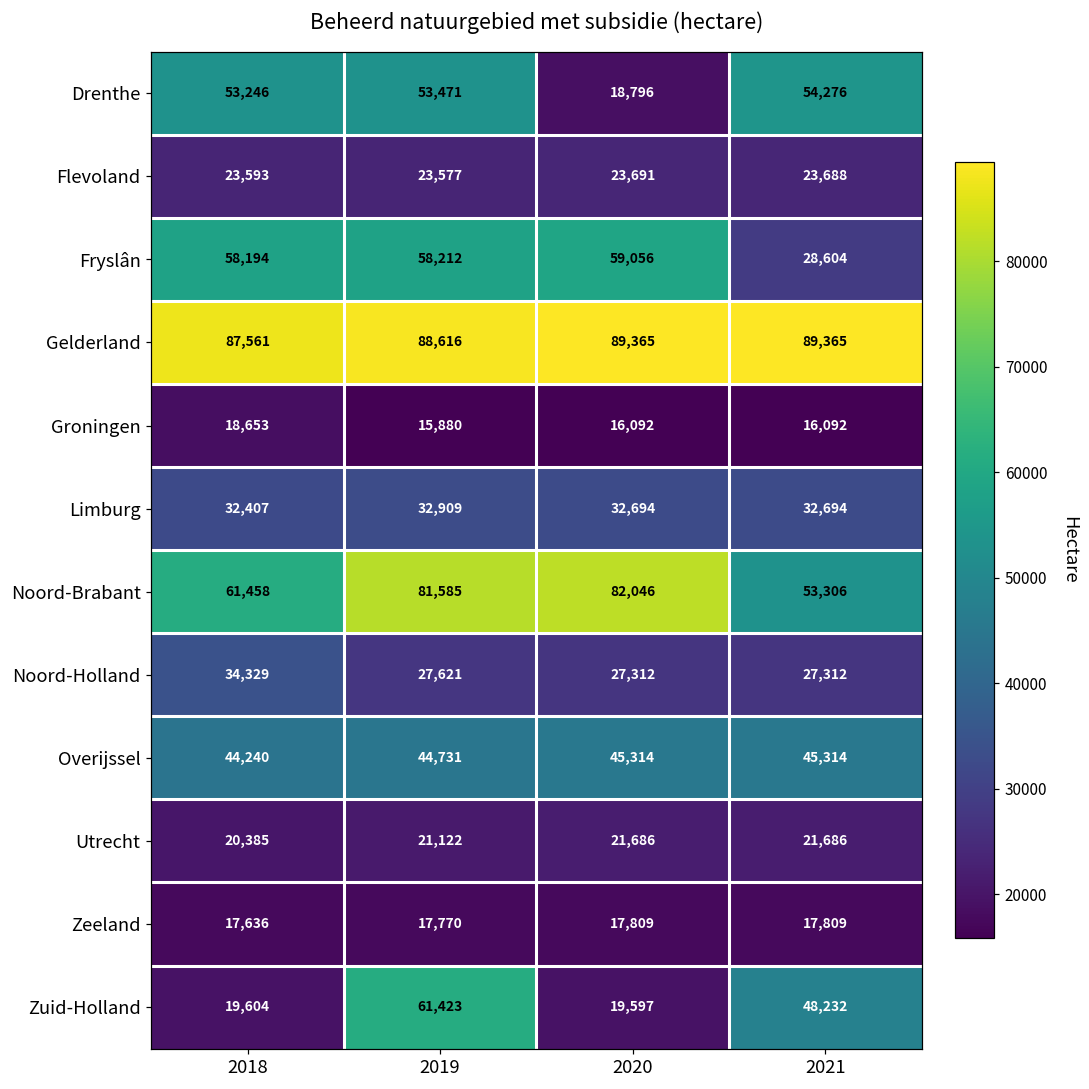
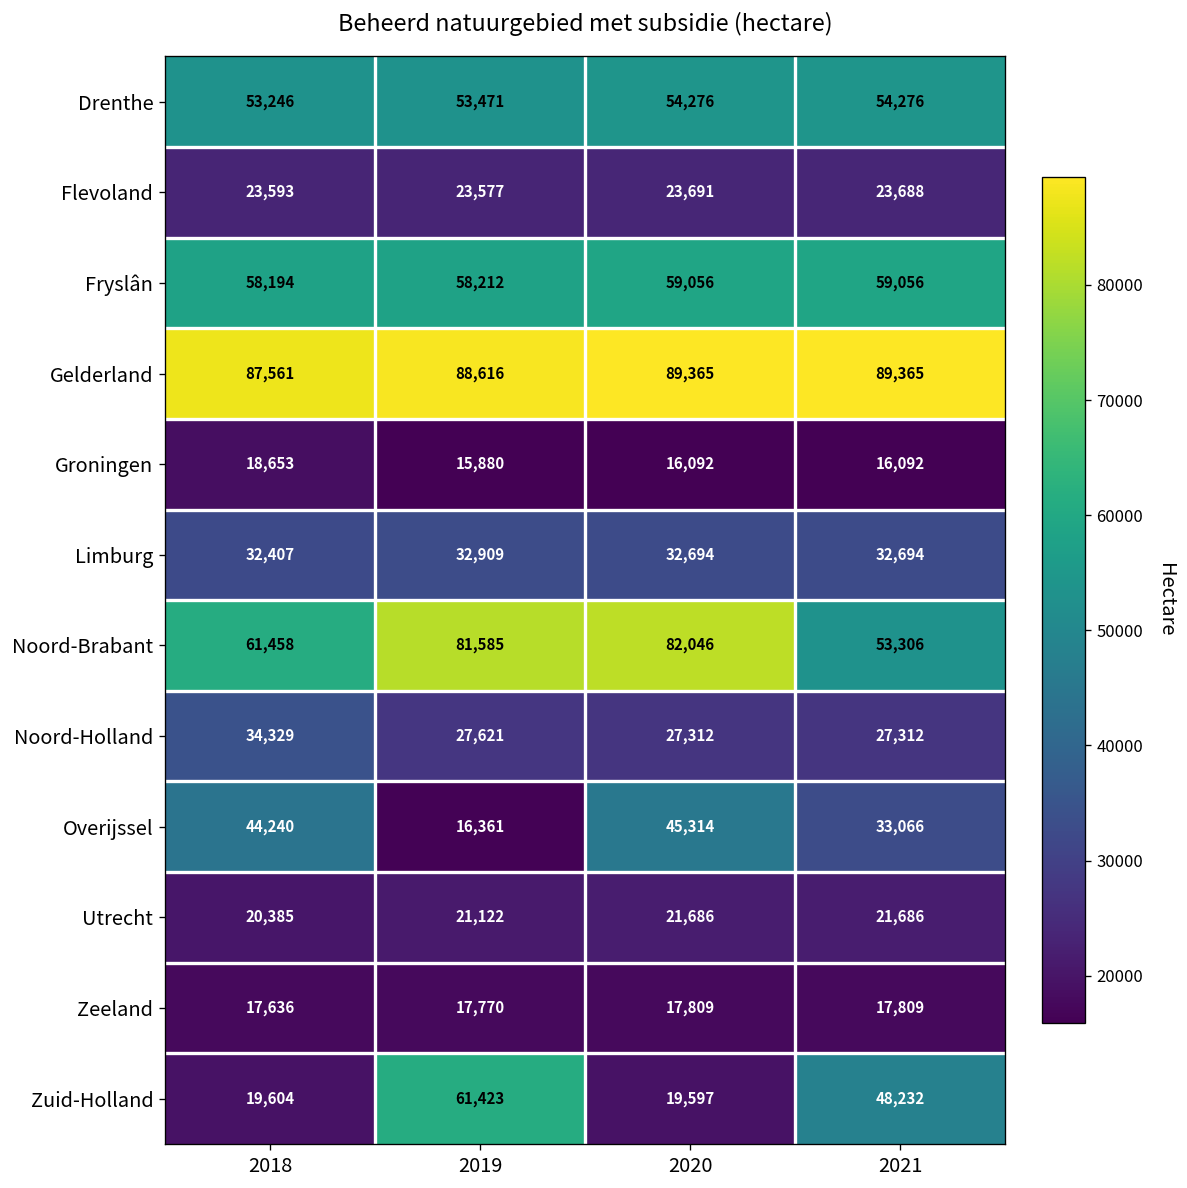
Drenthe, 2020: 18,796 -> 54,276
Fryslân, 2021: 28,604 -> 59,056
Overijssel, 2019: 44,731 -> 16,361
Overijssel, 2021: 45,314 -> 33,066
